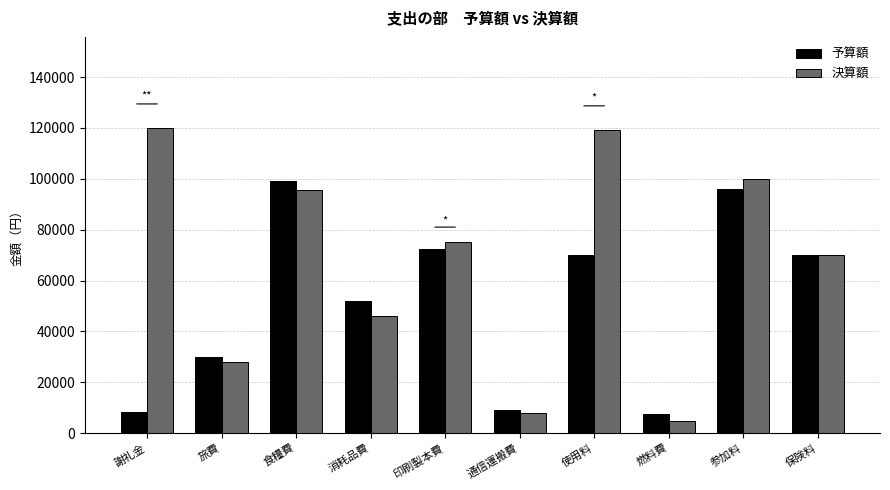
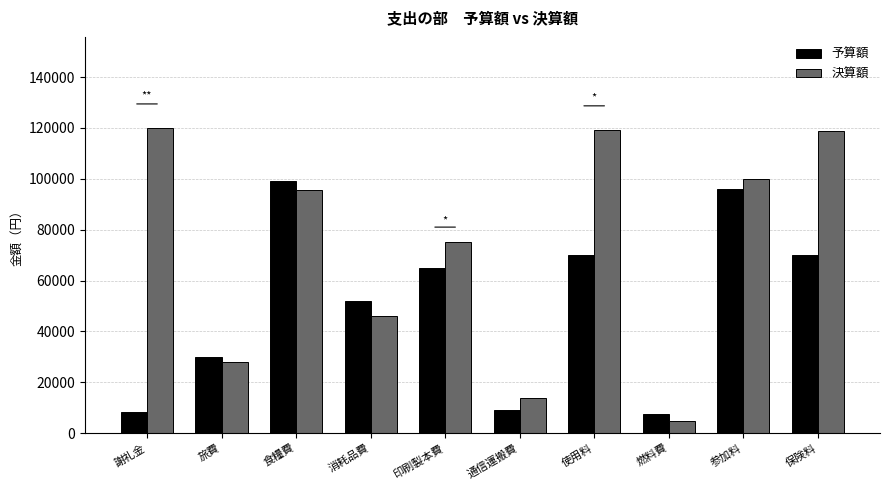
予算額, 印刷製本費: 72000 -> 65000
決算額, 通信運搬費: 8000 -> 14000
決算額, 保険料: 70000 -> 119000
